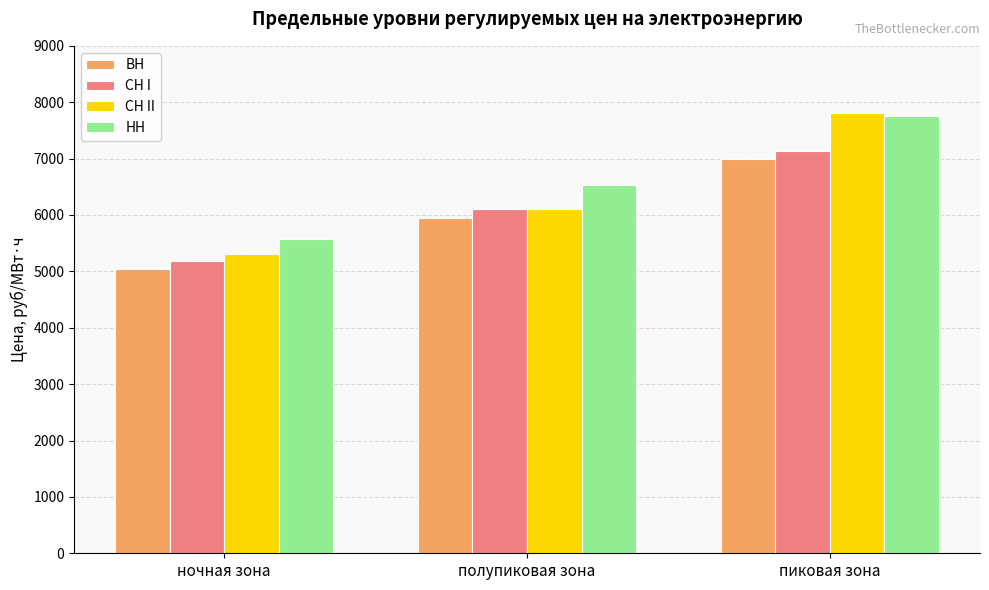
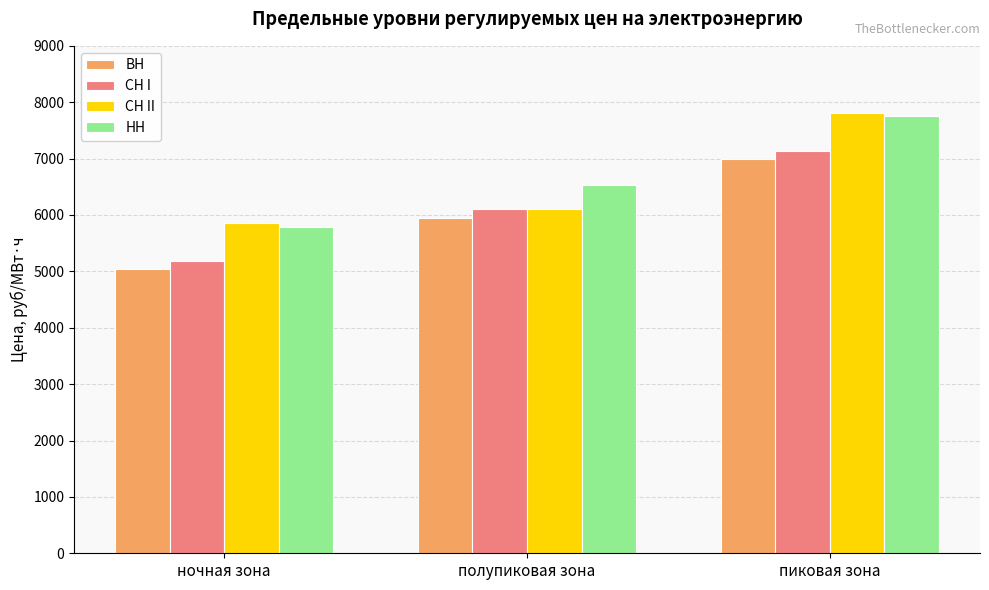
СН II, ночная зона: 5300 -> 5900
НН, ночная зона: 5600 -> 5800
